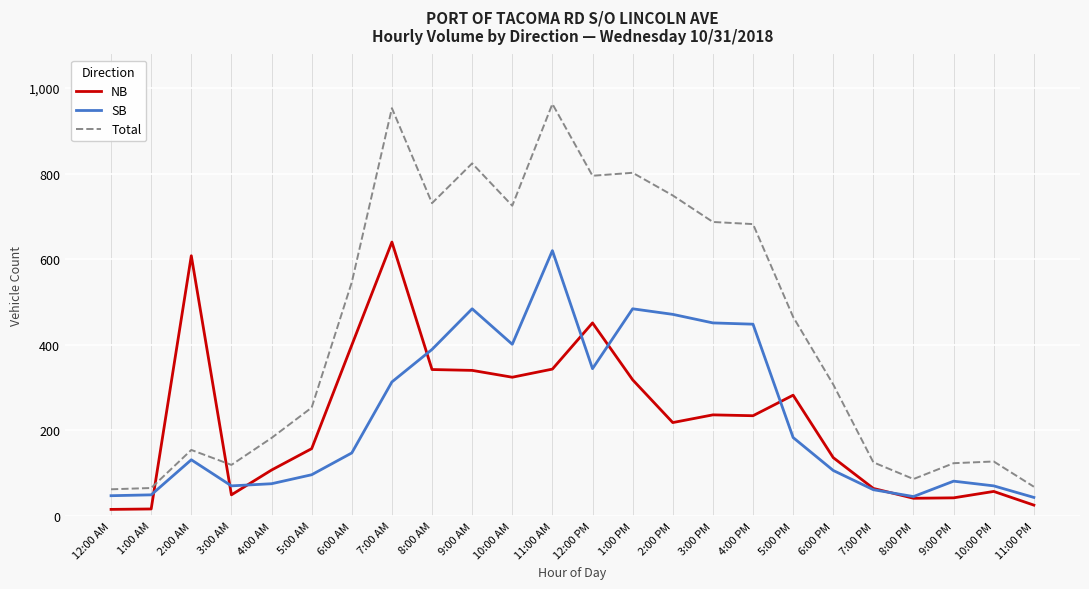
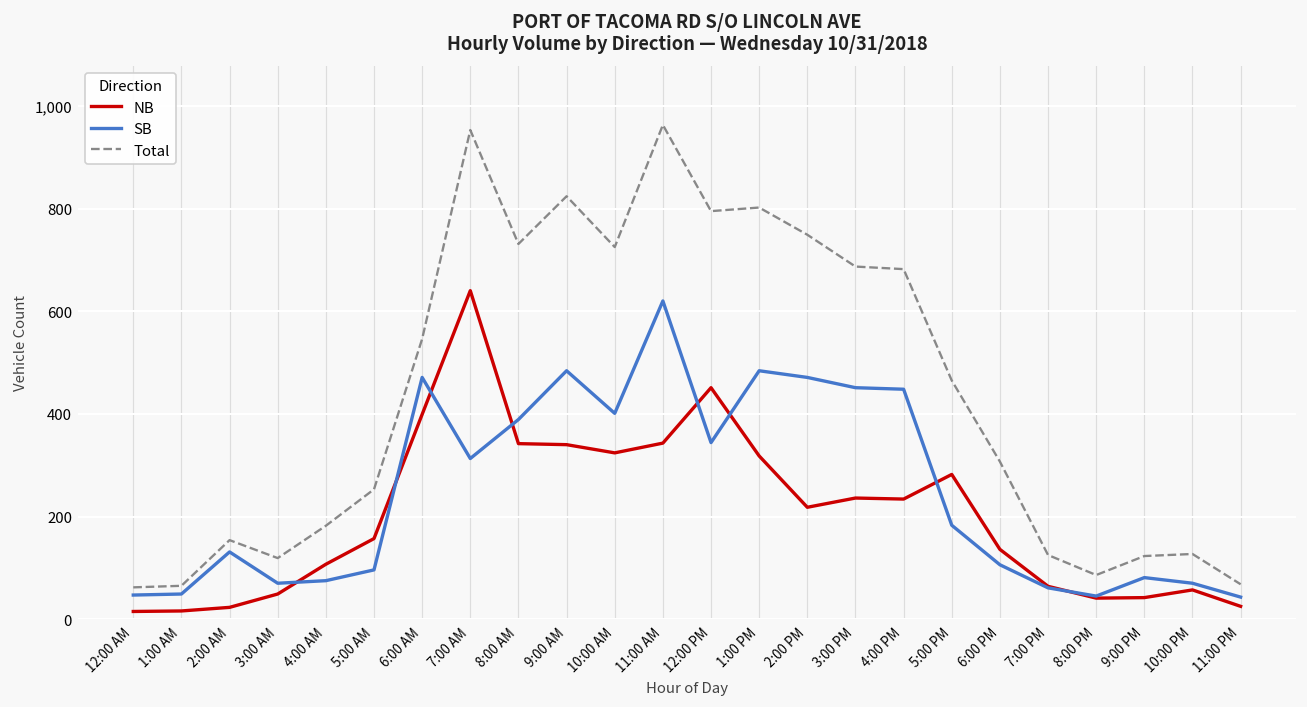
NB, 2:00 AM: 610 -> 20
SB, 6:00 AM: 150 -> 470
